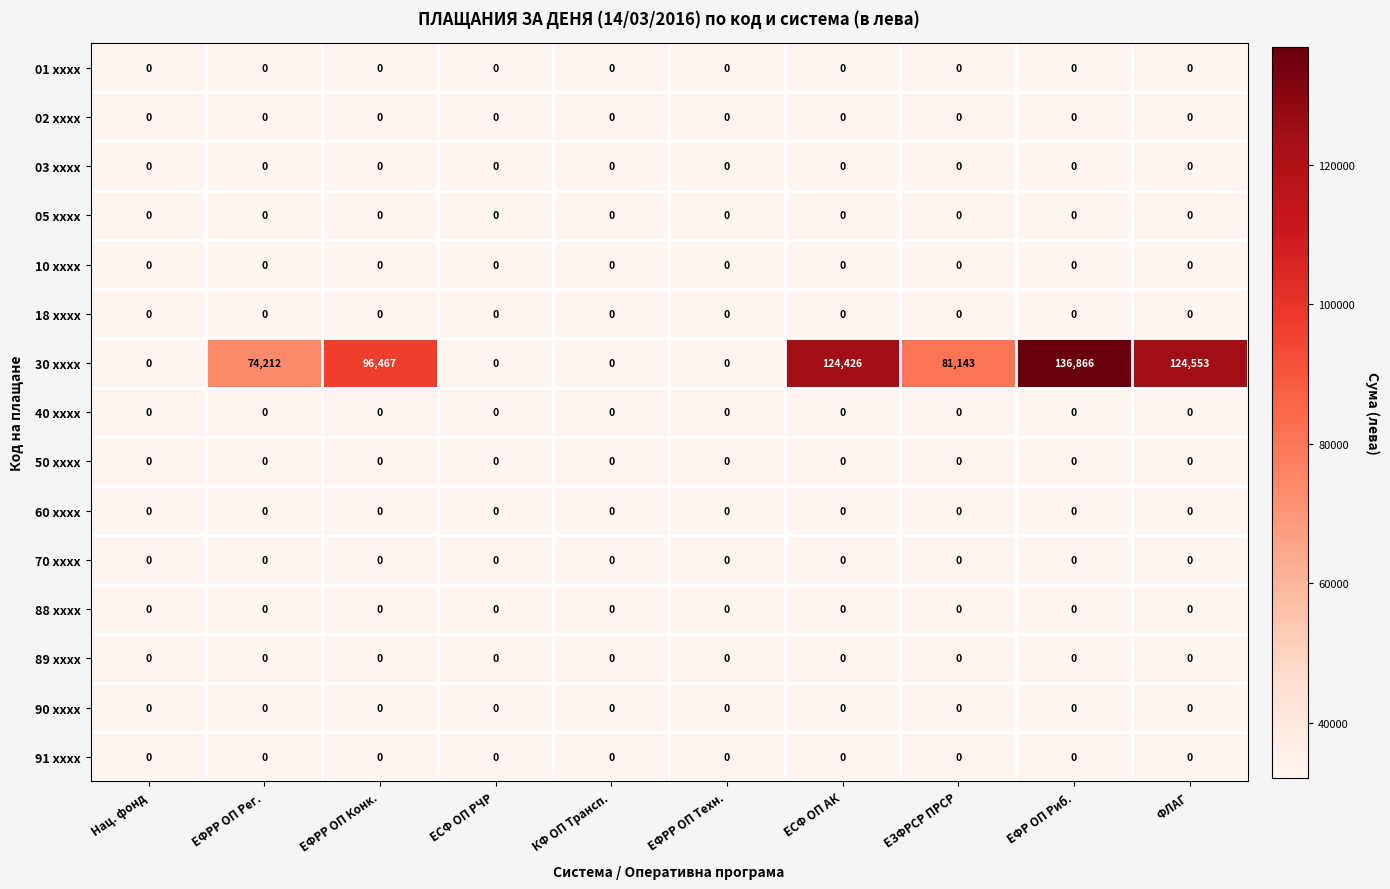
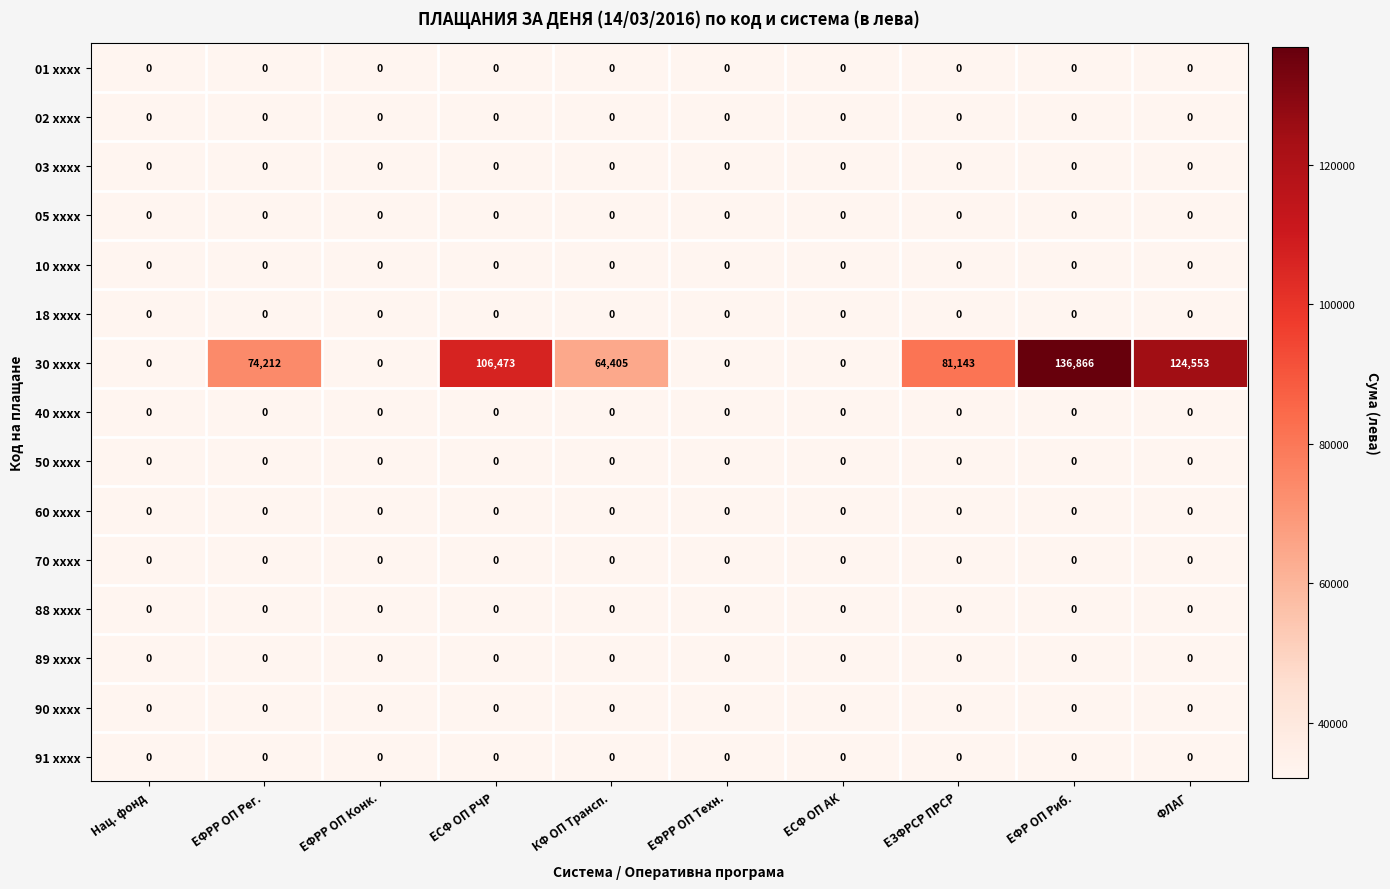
30 xxxx, ЕФРР ОП Конк.: 96,467 -> 0
30 xxxx, ЕСФ ОП РЧР: 0 -> 106,473
30 xxxx, КФ ОП Трансп.: 0 -> 64,405
30 xxxx, ЕСФ ОП АК: 124,426 -> 0
